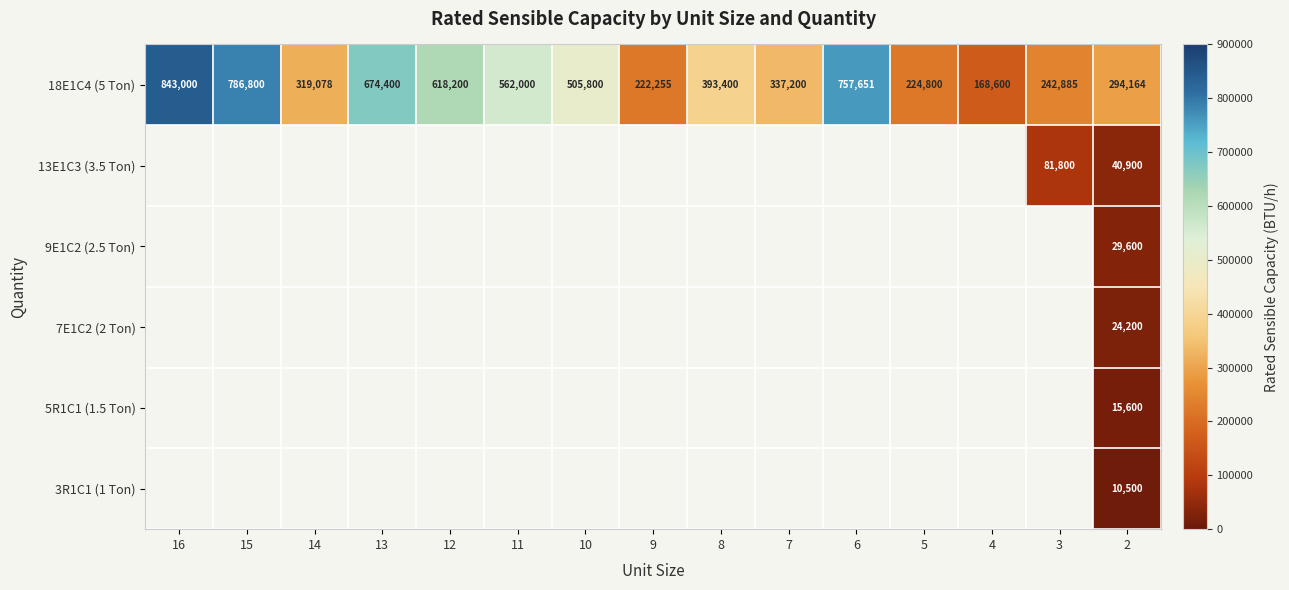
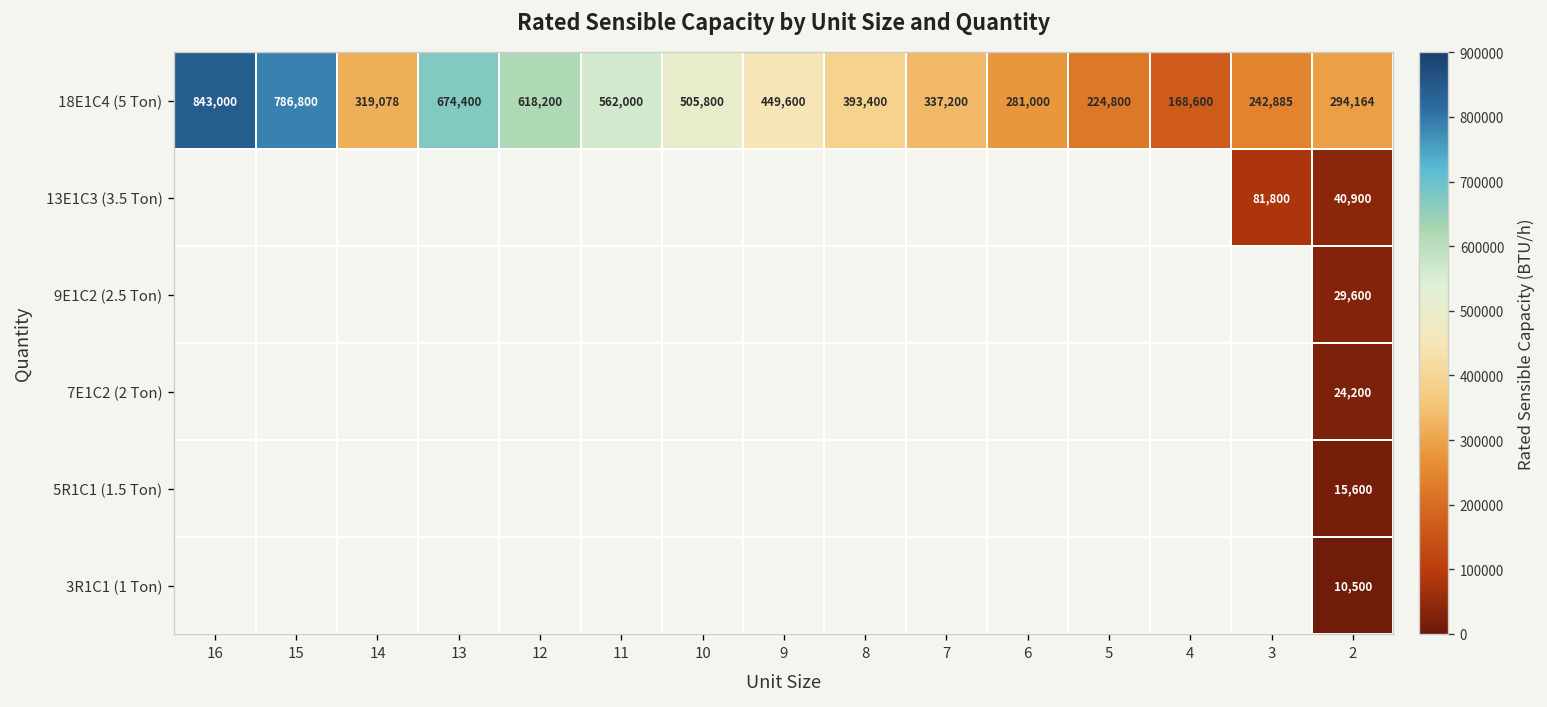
18E1C4 (5 Ton), 9: 222,255 -> 449,600
18E1C4 (5 Ton), 6: 757,651 -> 281,000
